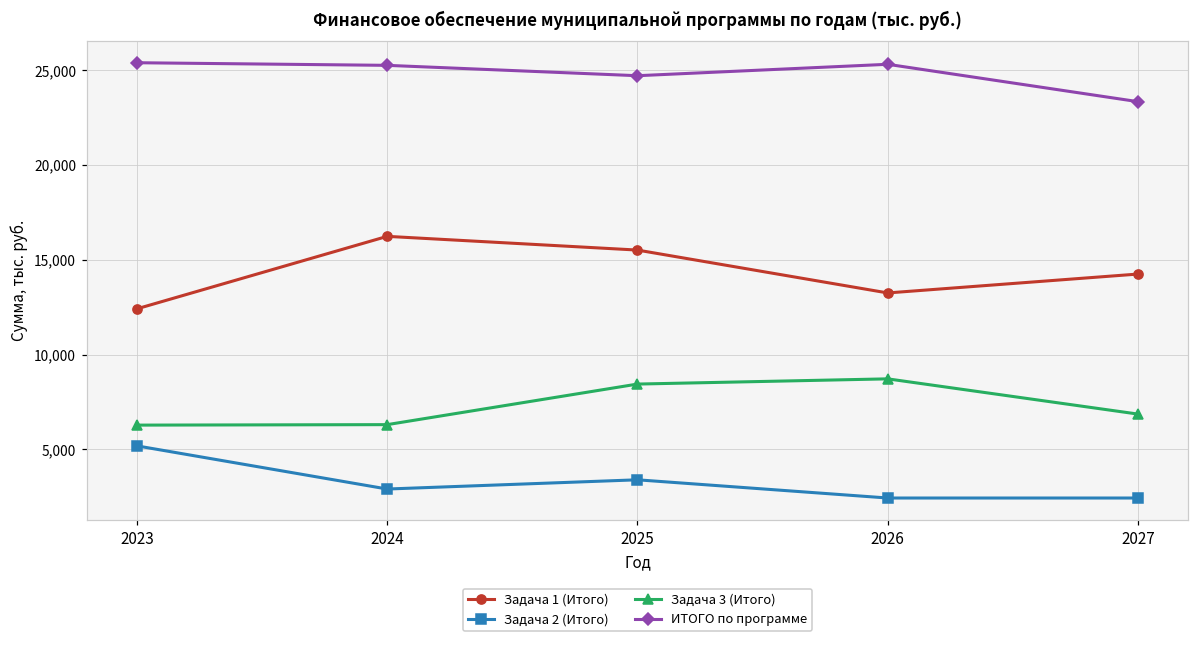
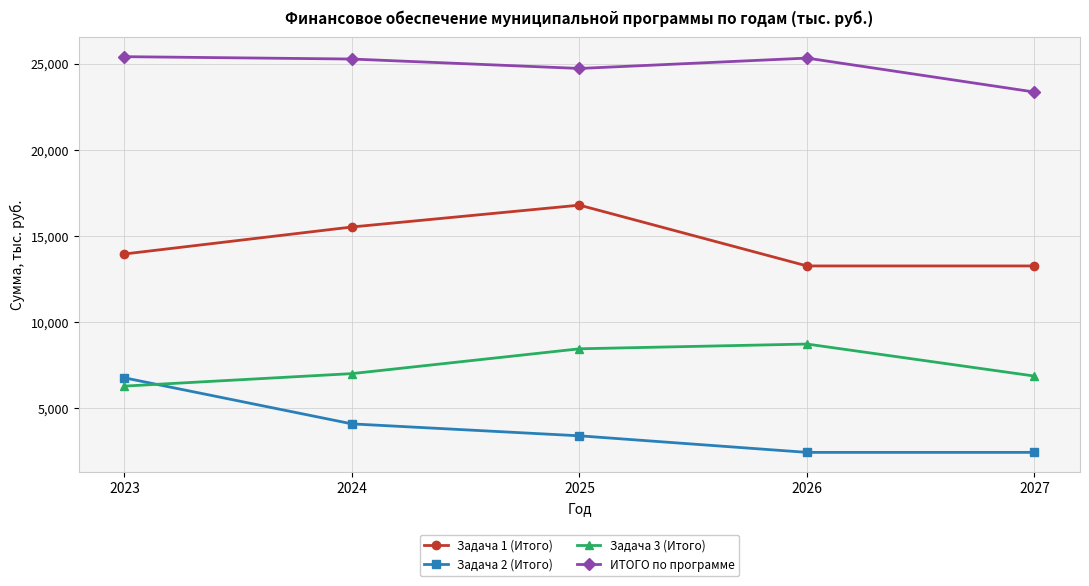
Задача 1 (Итого), 2023: 12,400 -> 13,900
Задача 2 (Итого), 2023: 5,200 -> 6,800
Задача 1 (Итого), 2024: 16,200 -> 15,500
Задача 2 (Итого), 2024: 2,900 -> 4,100
Задача 3 (Итого), 2024: 6,300 -> 7,000
Задача 1 (Итого), 2025: 15,500 -> 16,800
Задача 1 (Итого), 2027: 14,200 -> 13,300
